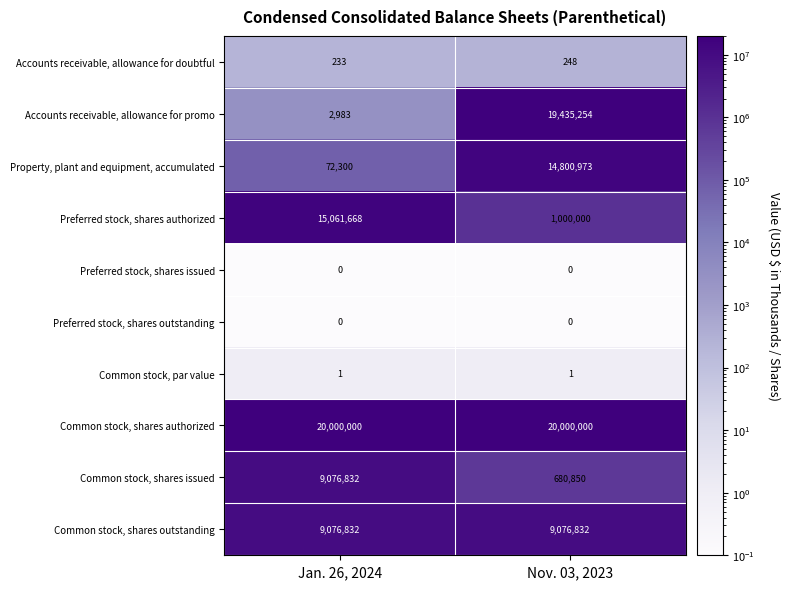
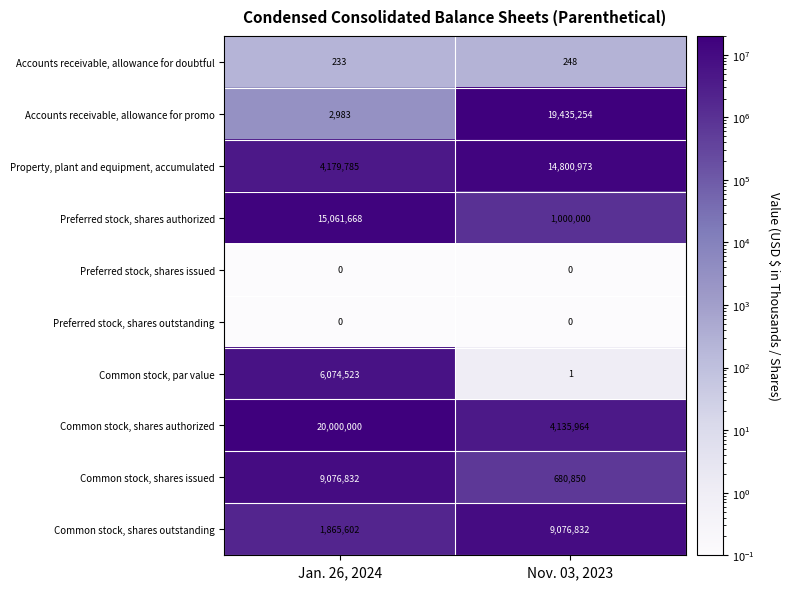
Property, plant and equipment, accumulated, Jan. 26, 2024: 72,300 -> 4,179,785
Common stock, par value, Jan. 26, 2024: 1 -> 6,074,523
Common stock, shares authorized, Nov. 03, 2023: 20,000,000 -> 4,135,964
Common stock, shares outstanding, Jan. 26, 2024: 9,076,832 -> 1,865,602
